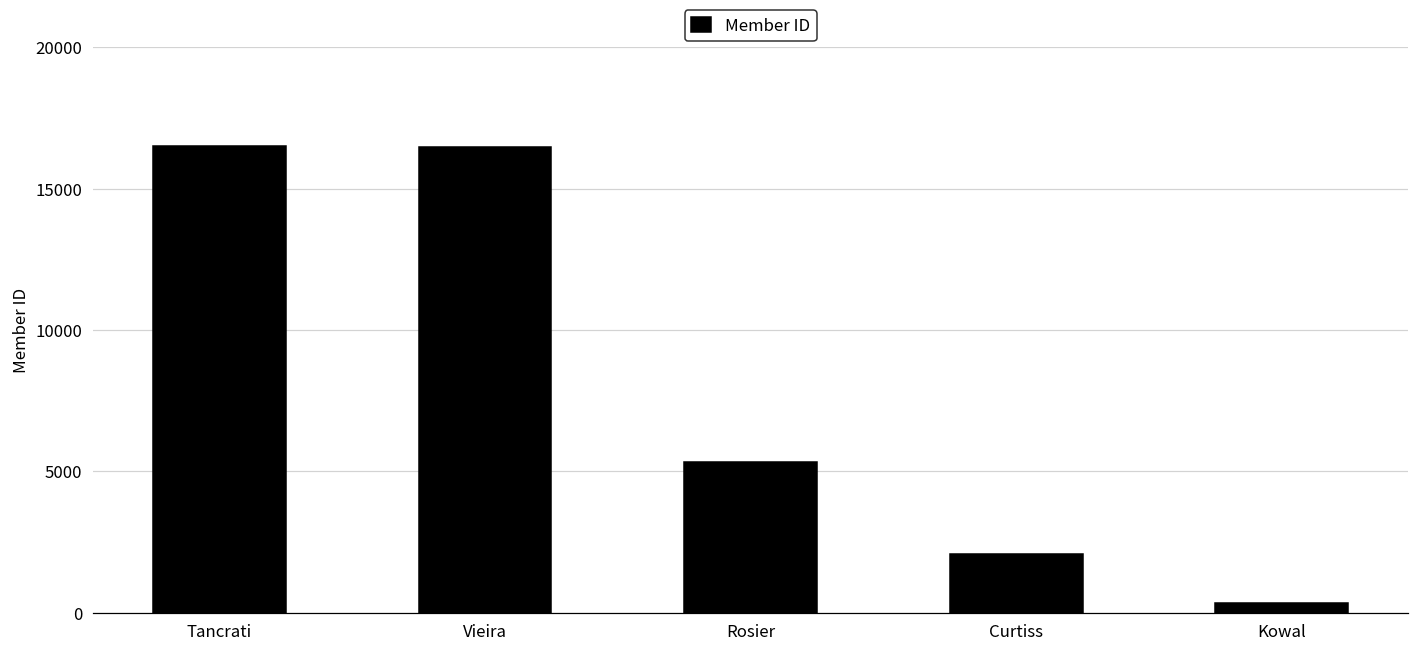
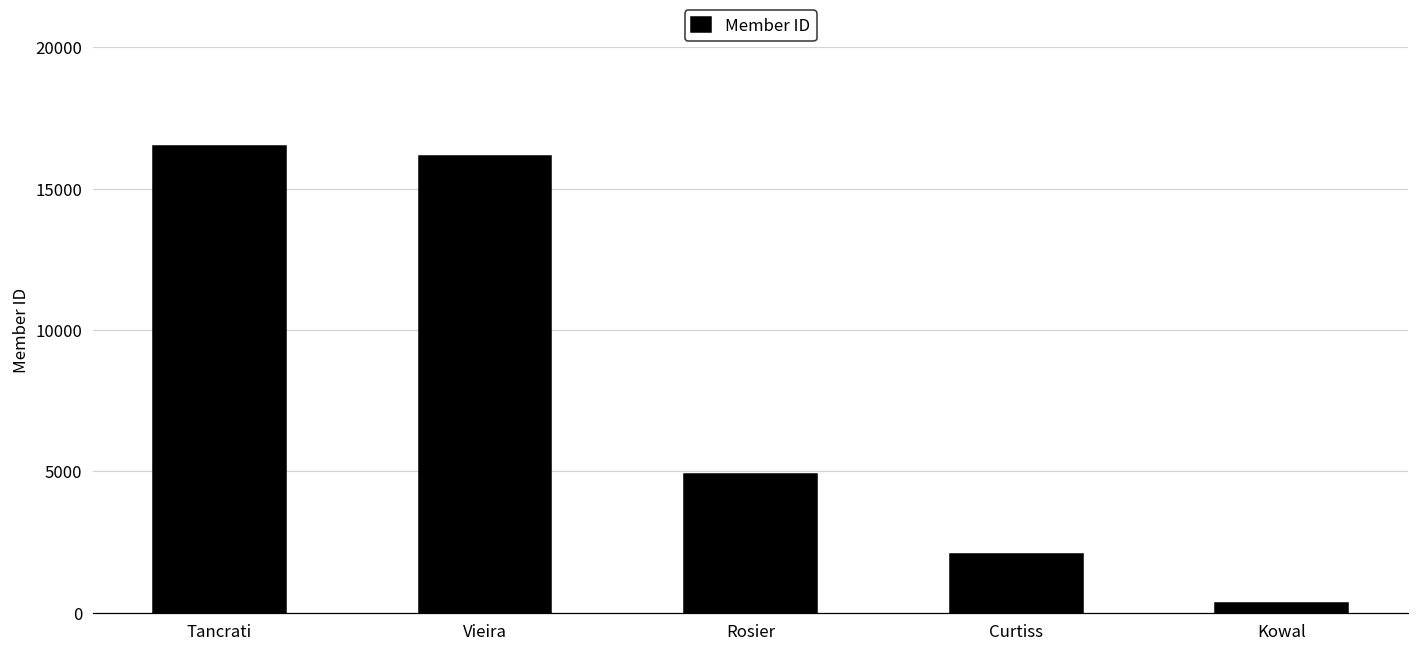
Vieira: 16500 -> 16100
Rosier: 5300 -> 4900
